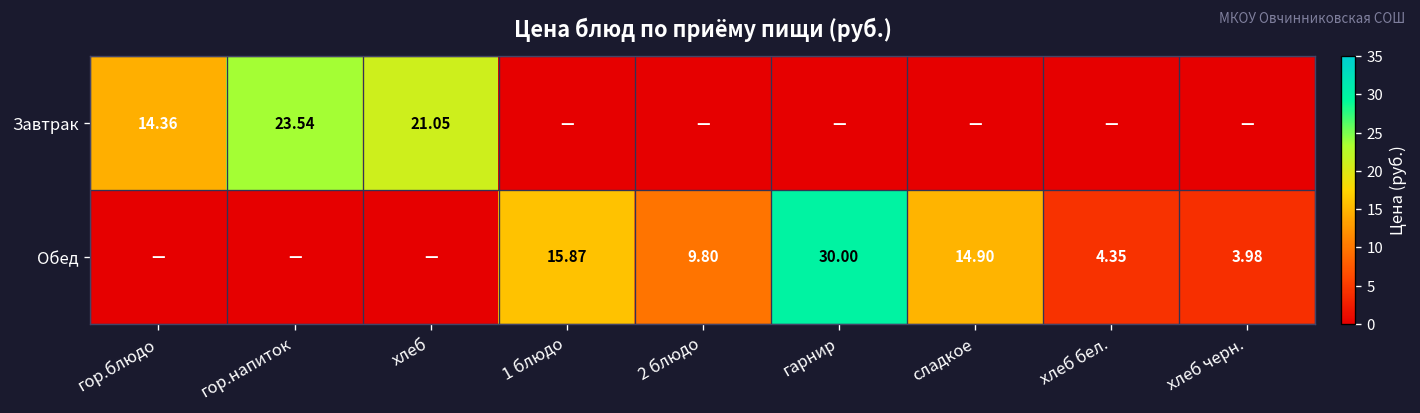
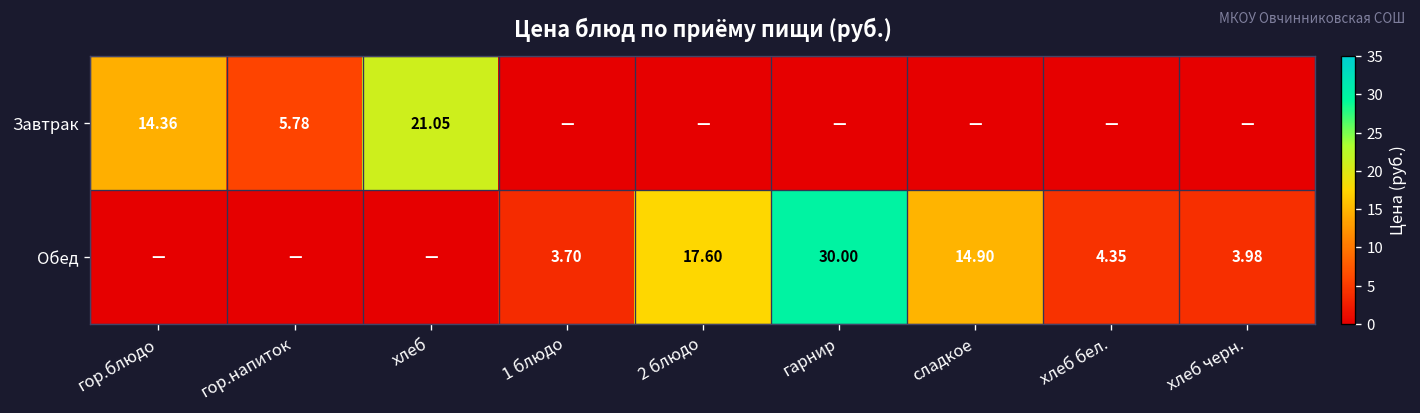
Завтрак, гор.напиток: 23.54 -> 5.78
Обед, 1 блюдо: 15.87 -> 3.70
Обед, 2 блюдо: 9.80 -> 17.60
